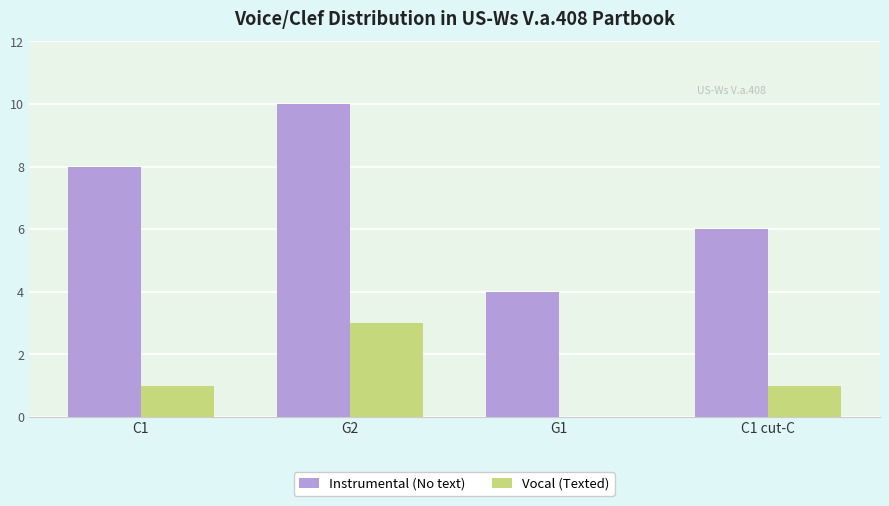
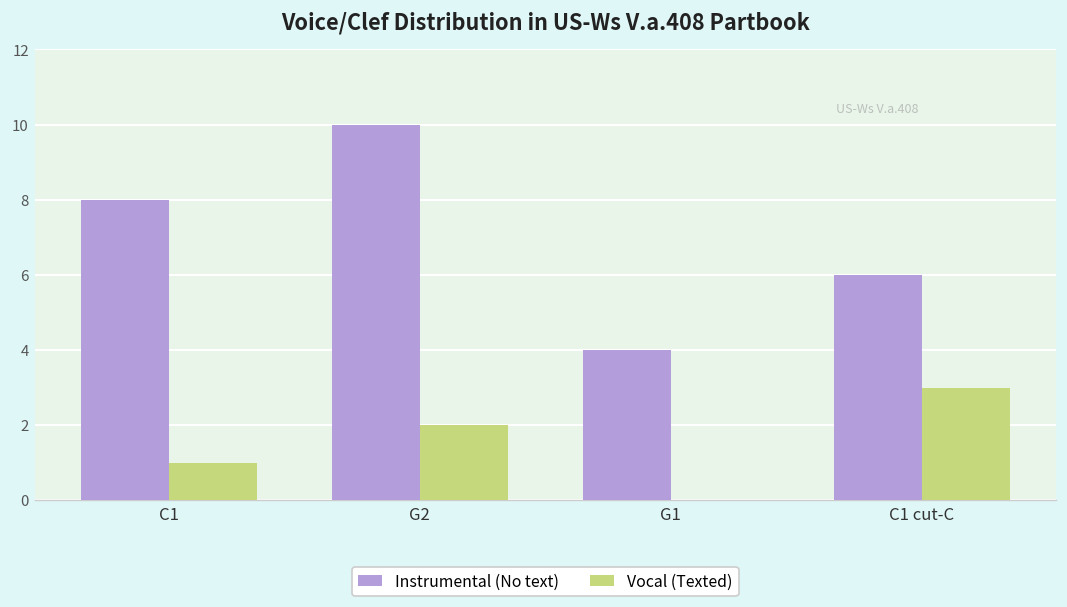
Vocal (Texted), G2: 3 -> 2
Vocal (Texted), C1 cut-C: 1 -> 3
